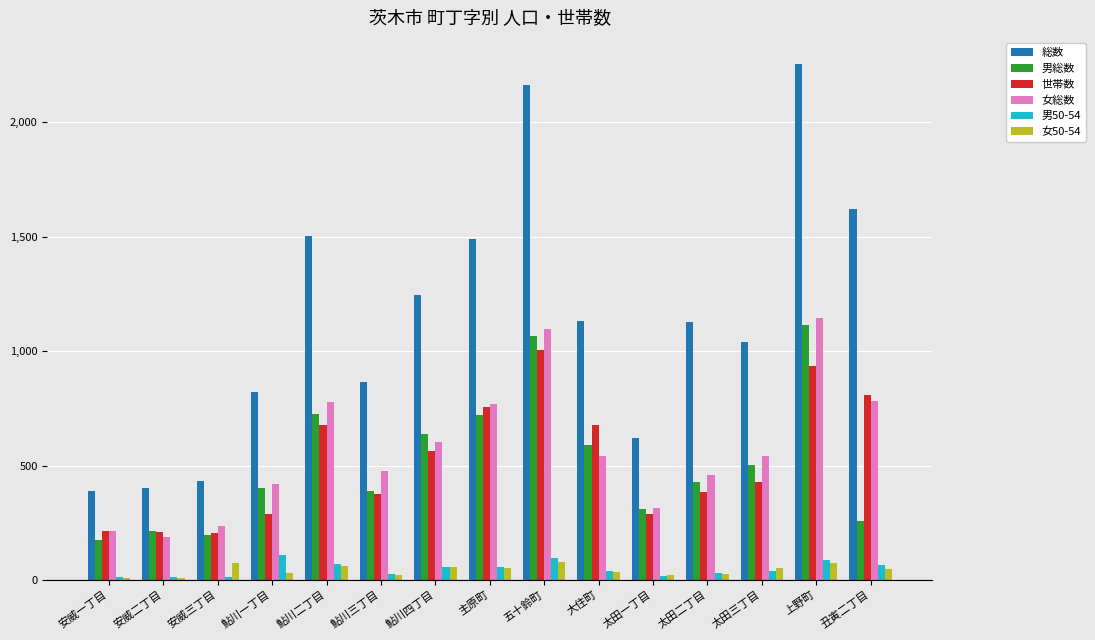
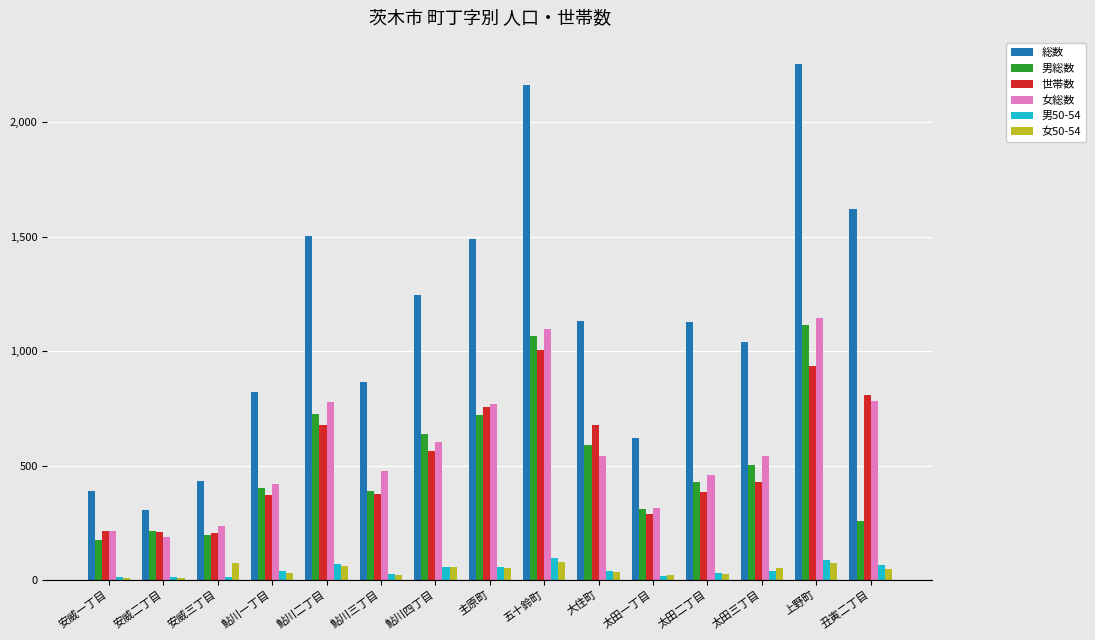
総数, 安威二丁目: 400 -> 310
世帯数, 鮎川一丁目: 290 -> 370
男50-54, 鮎川一丁目: 110 -> 40
